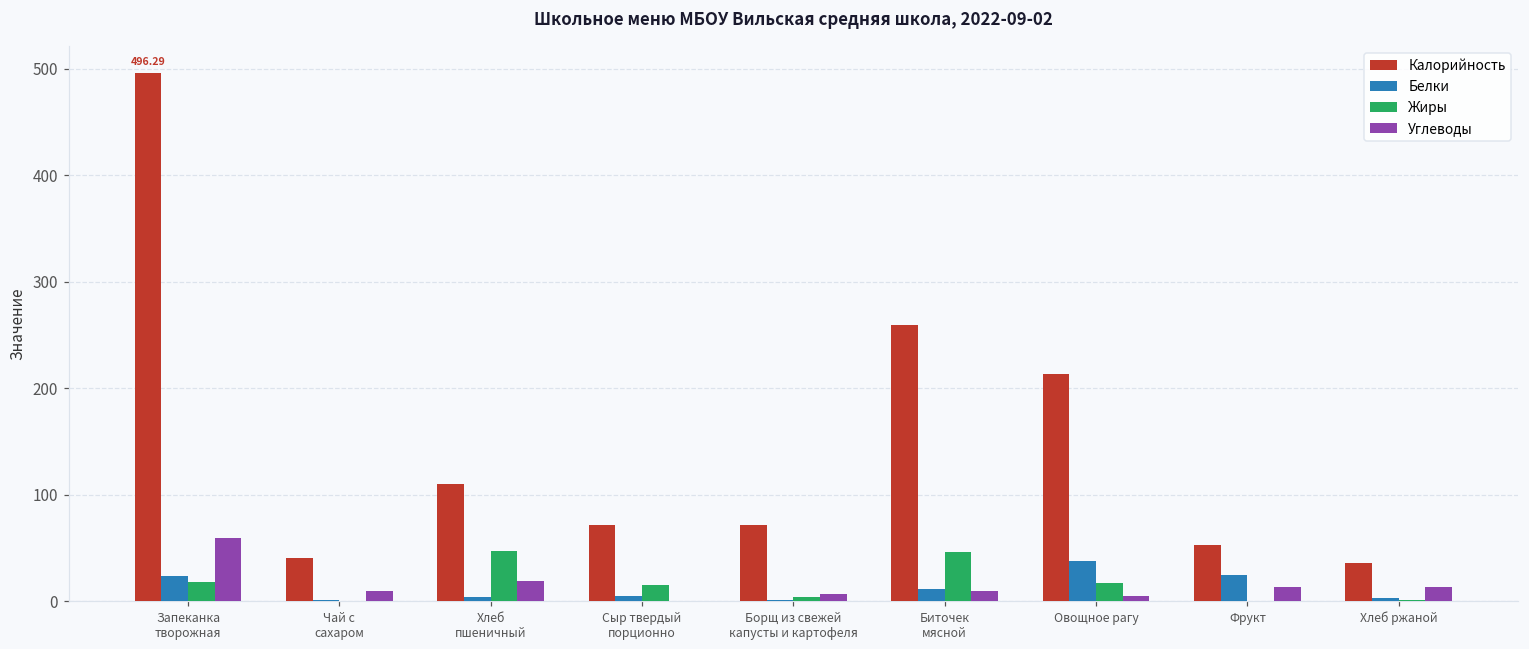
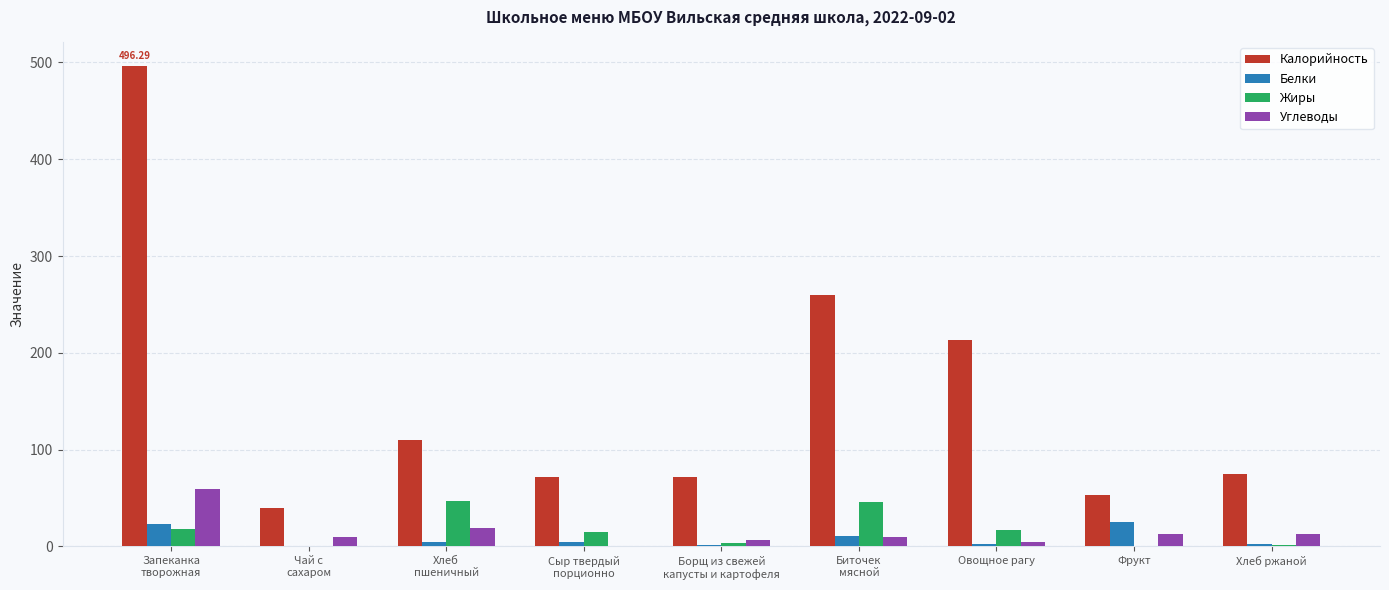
Белки, Овощное рагу: 40 -> 0
Калорийность, Хлеб ржаной: 40 -> 80
